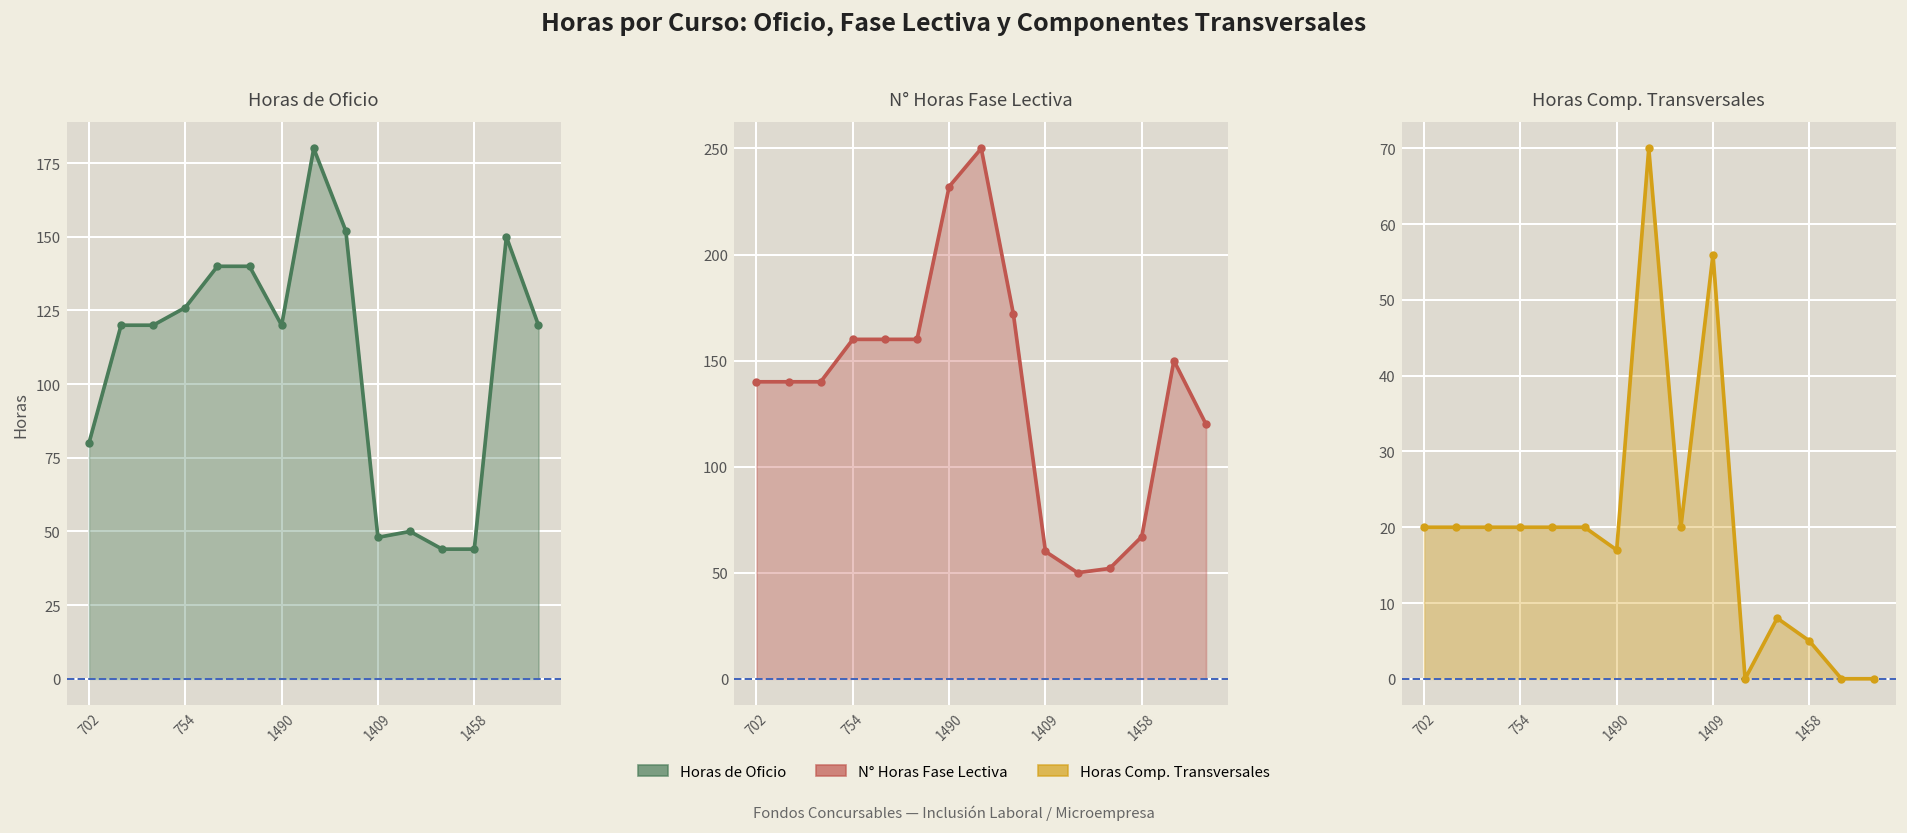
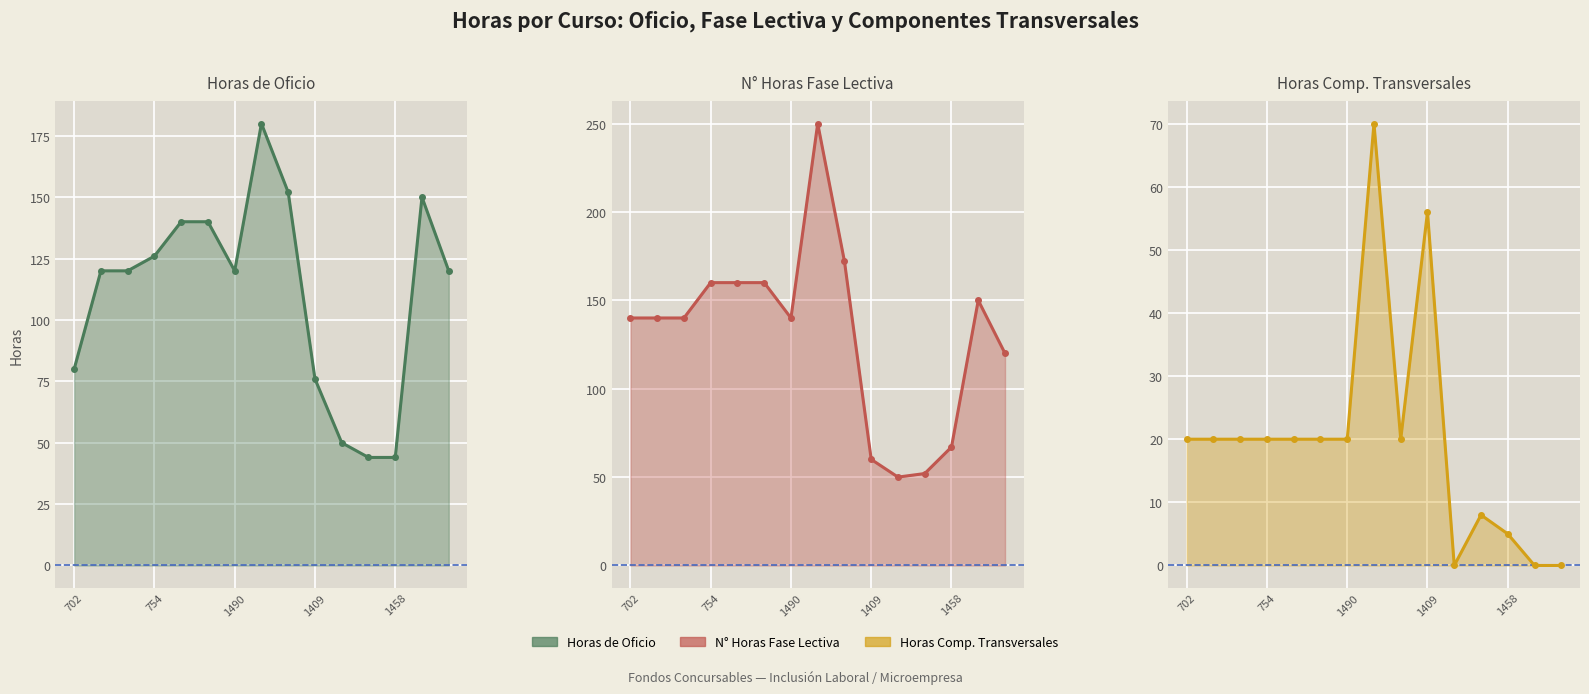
Horas de Oficio, 1409: 48 -> 76
N° Horas Fase Lectiva, 1490: 232 -> 140
Horas Comp. Transversales, 1490: 17 -> 20
